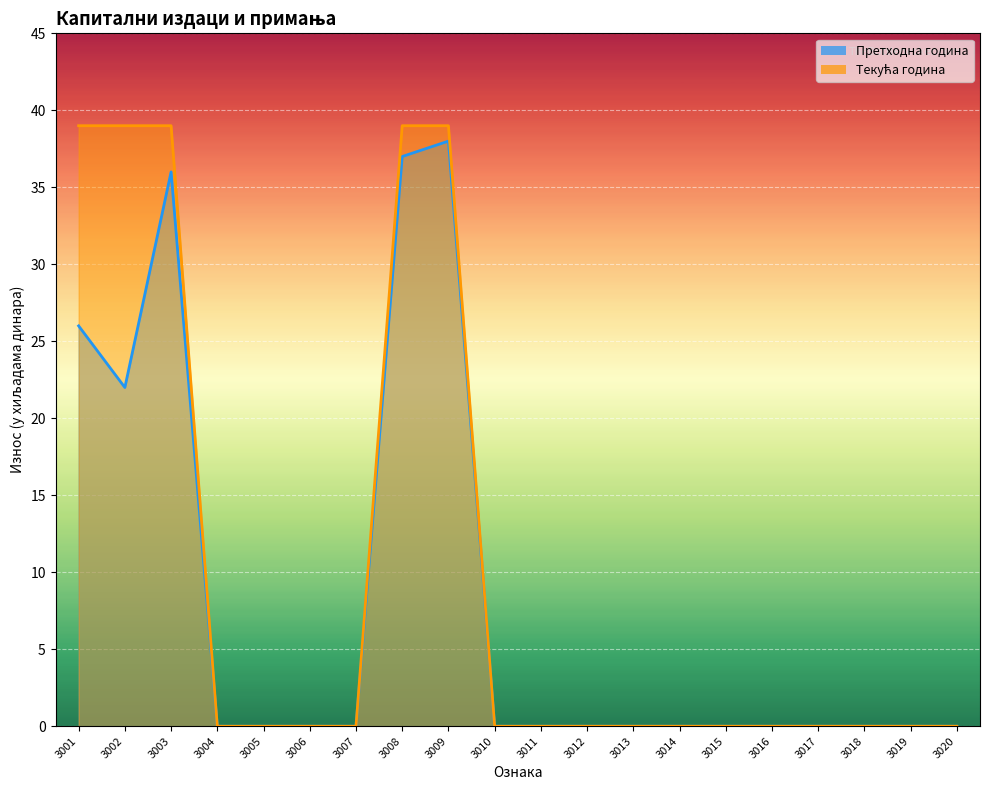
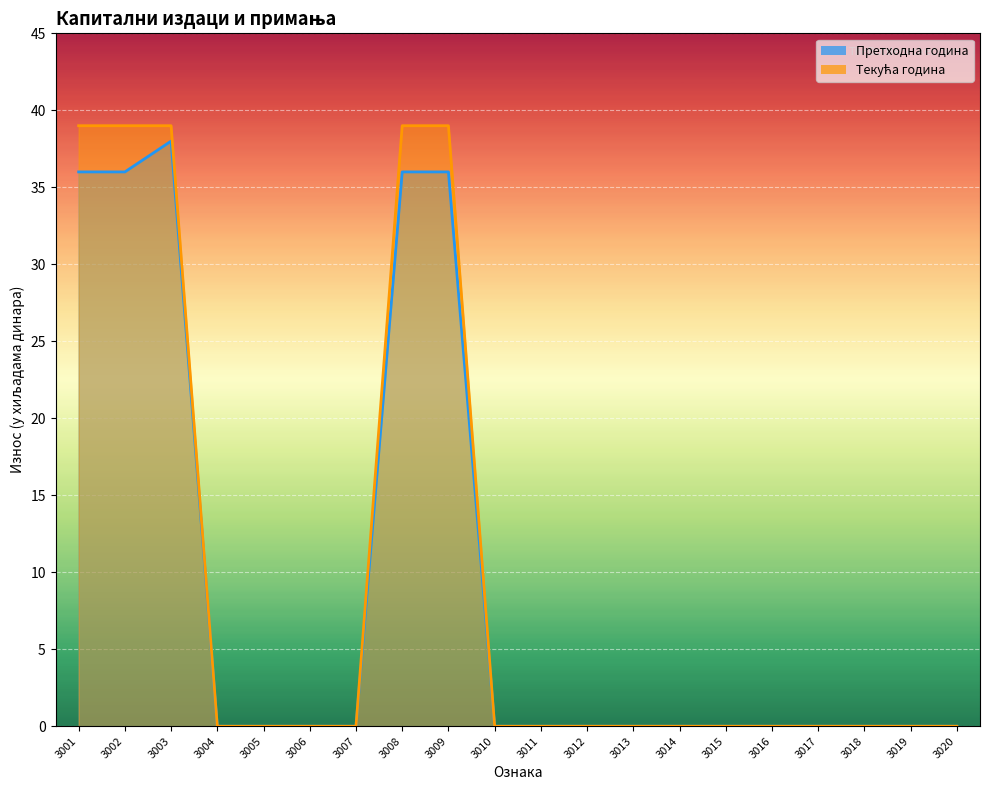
Претходна година, 3001: 26 -> 36
Претходна година, 3002: 22 -> 36
Претходна година, 3003: 36 -> 38
Претходна година, 3008: 37 -> 36
Претходна година, 3009: 38 -> 36
